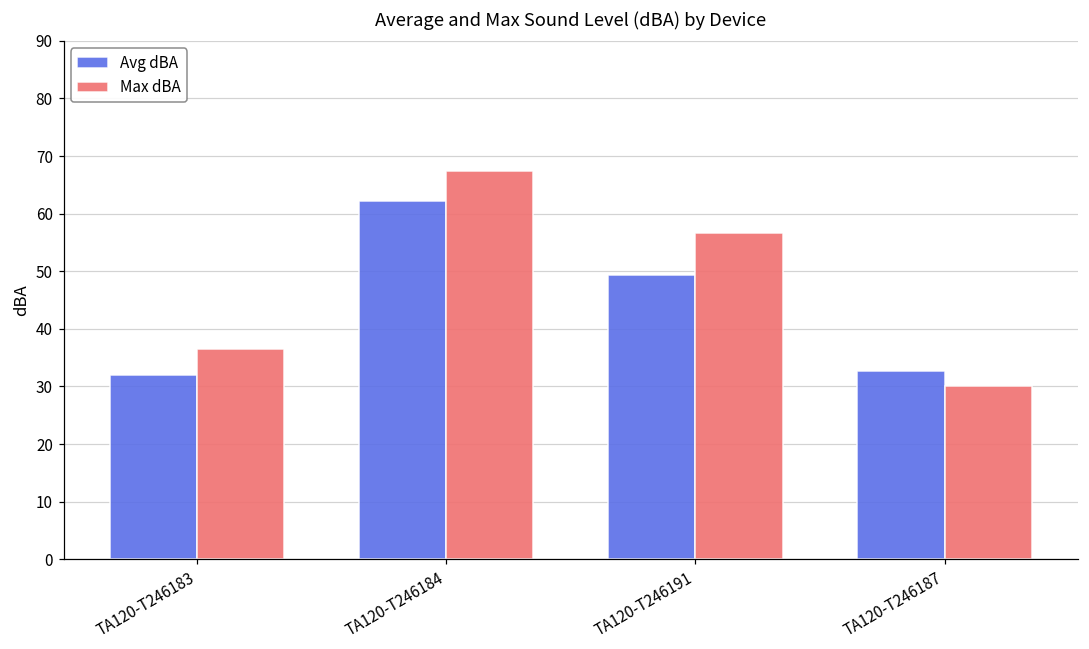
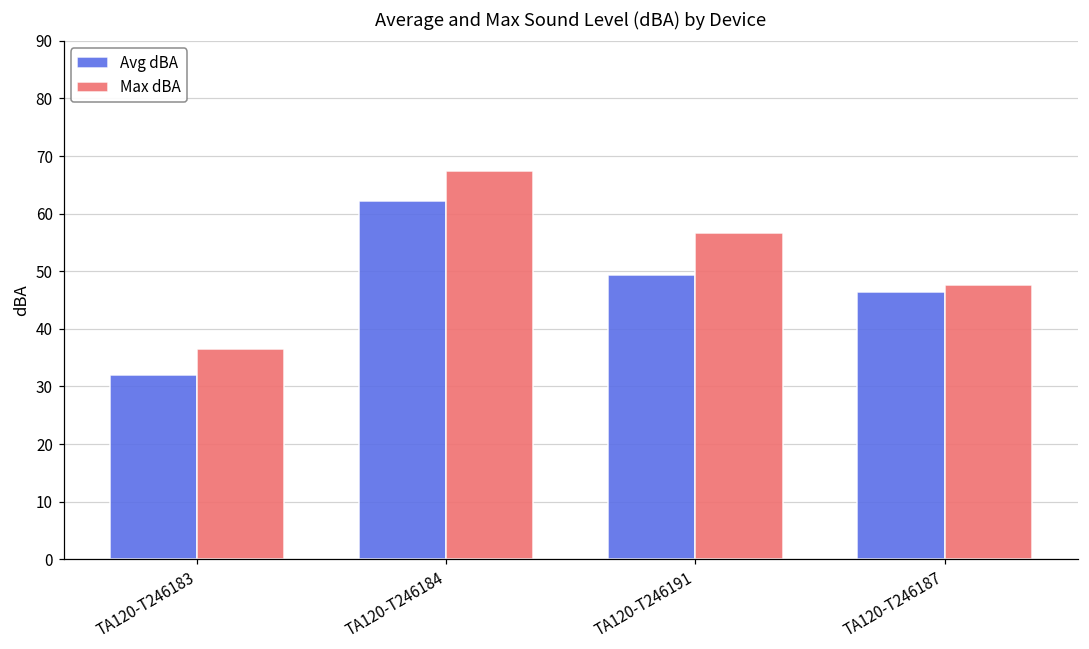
Avg dBA, TA120-T246187: 33 -> 46
Max dBA, TA120-T246187: 30 -> 48
